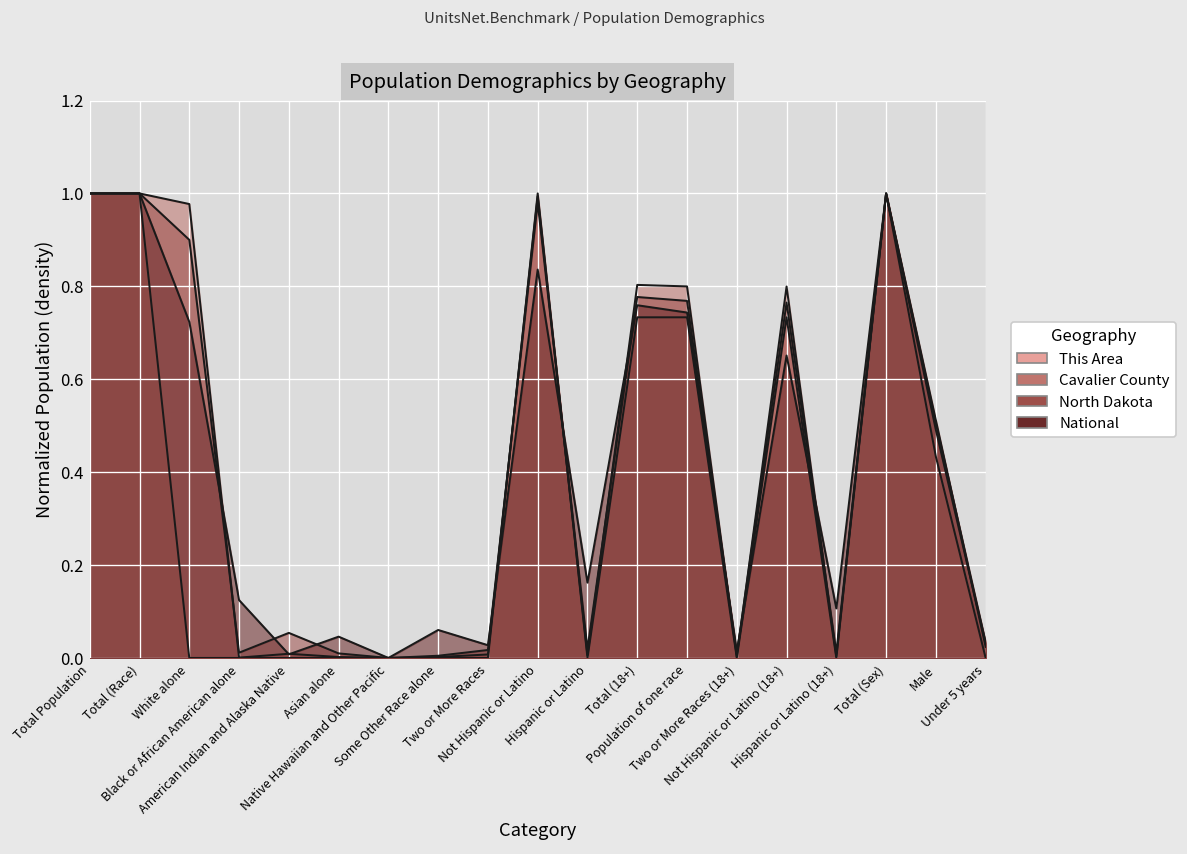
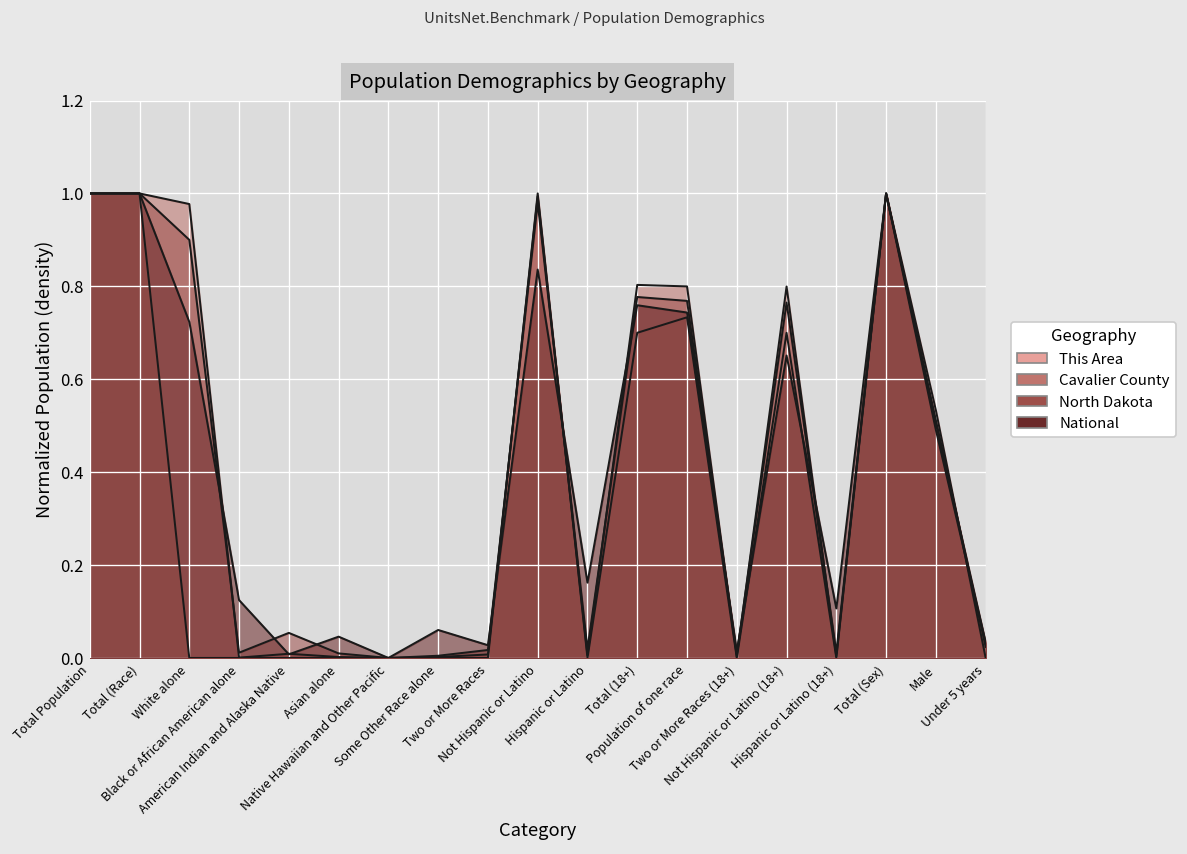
This Area, Total (18+): 0.73 -> 0.70
This Area, Not Hispanic or Latino (18+): 0.73 -> 0.70
This Area, Male: 0.43 -> 0.53
